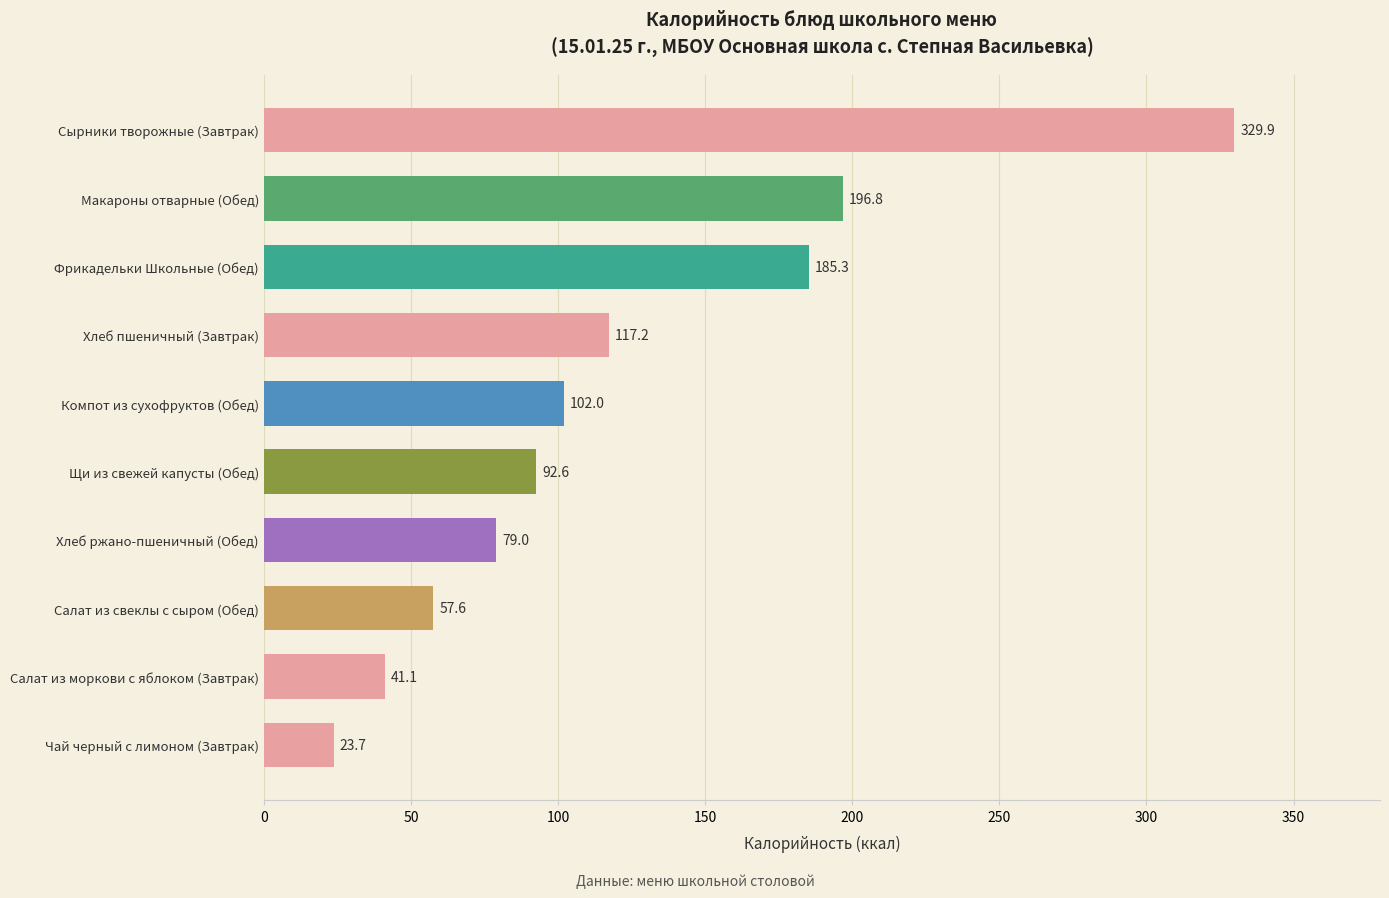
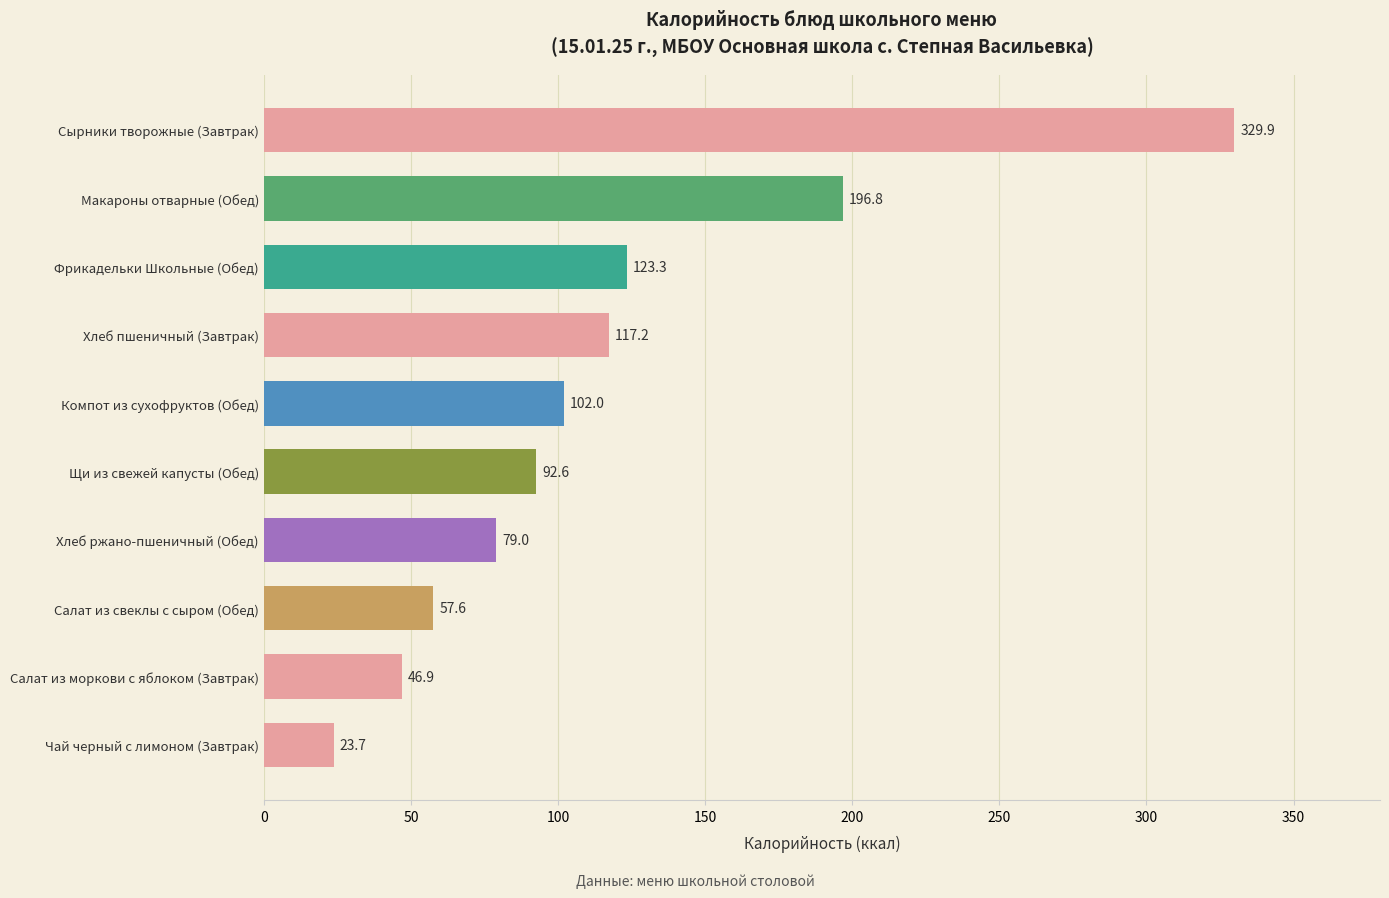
Фрикадельки Школьные (Обед): 185.3 -> 123.3
Салат из моркови с яблоком (Завтрак): 41.1 -> 46.9
